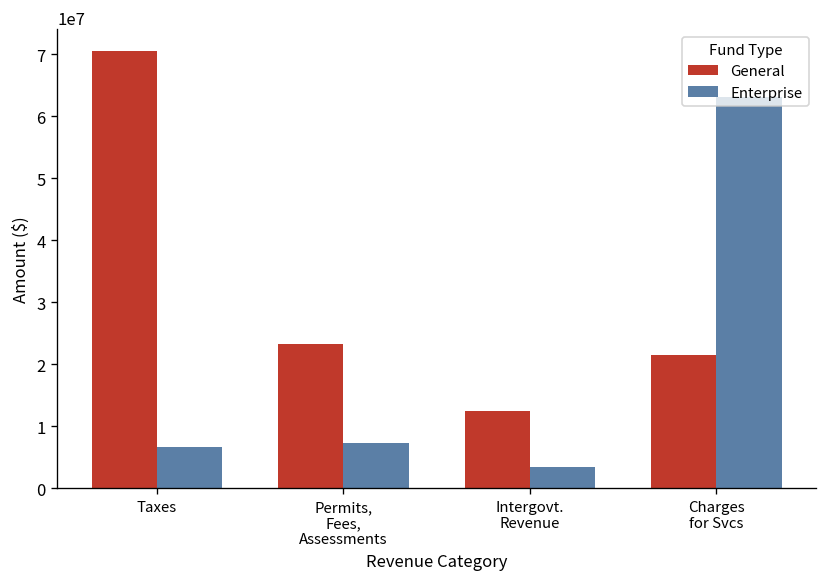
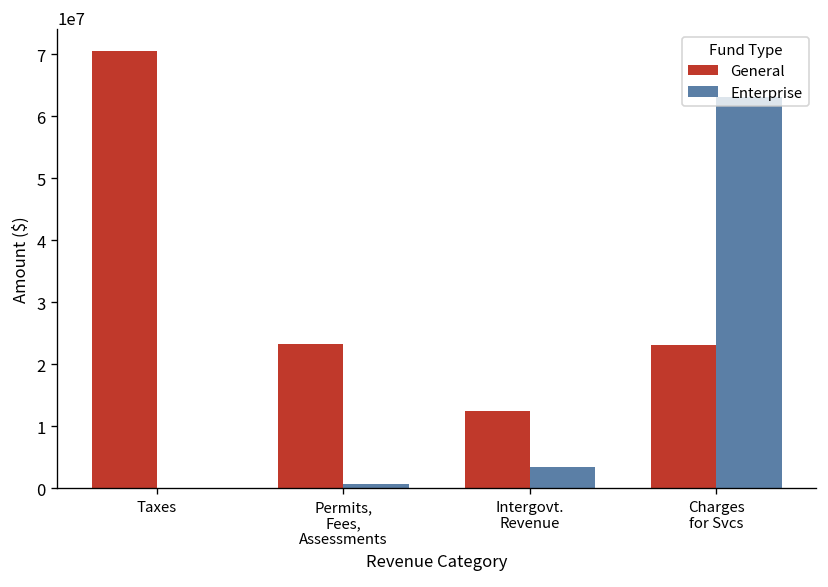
Enterprise, Taxes: 7000000 -> 0
Enterprise, Permits, Fees, Assessments: 7000000 -> 1000000
General, Charges for Svcs: 22000000 -> 23000000
